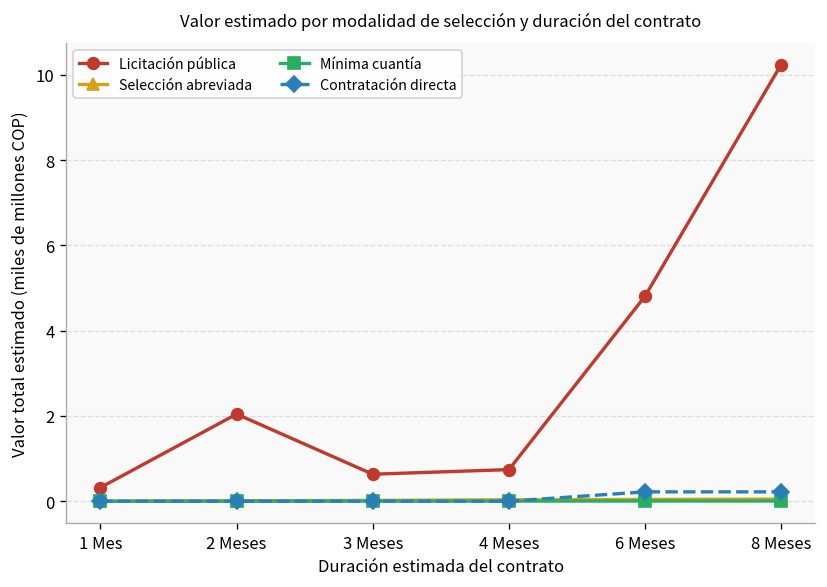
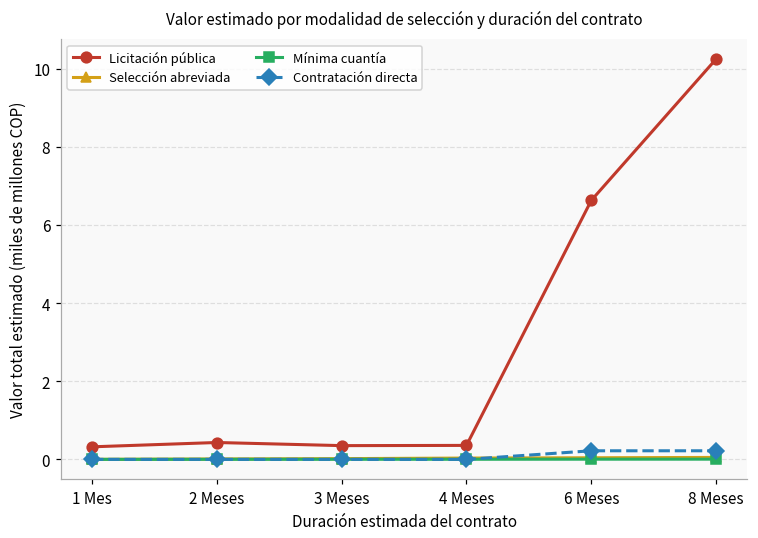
Licitación pública, 2 Meses: 2.0 -> 0.4
Licitación pública, 3 Meses: 0.6 -> 0.4
Licitación pública, 4 Meses: 0.7 -> 0.4
Licitación pública, 6 Meses: 4.8 -> 6.6
